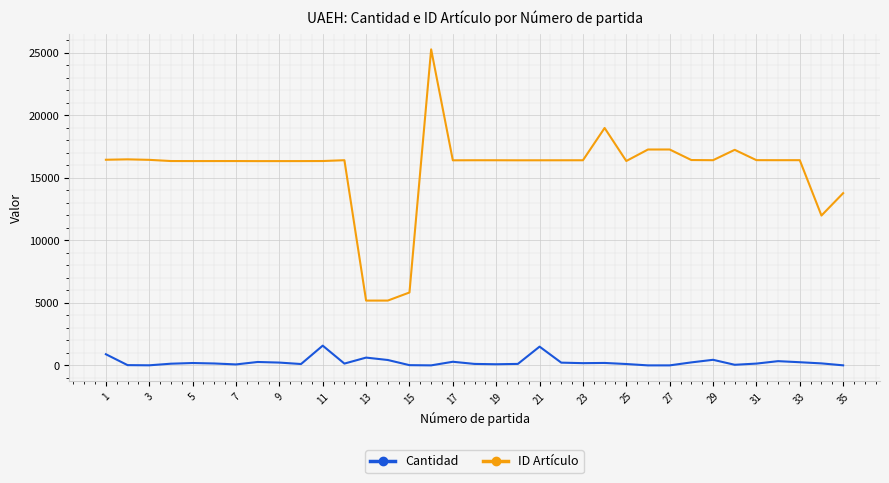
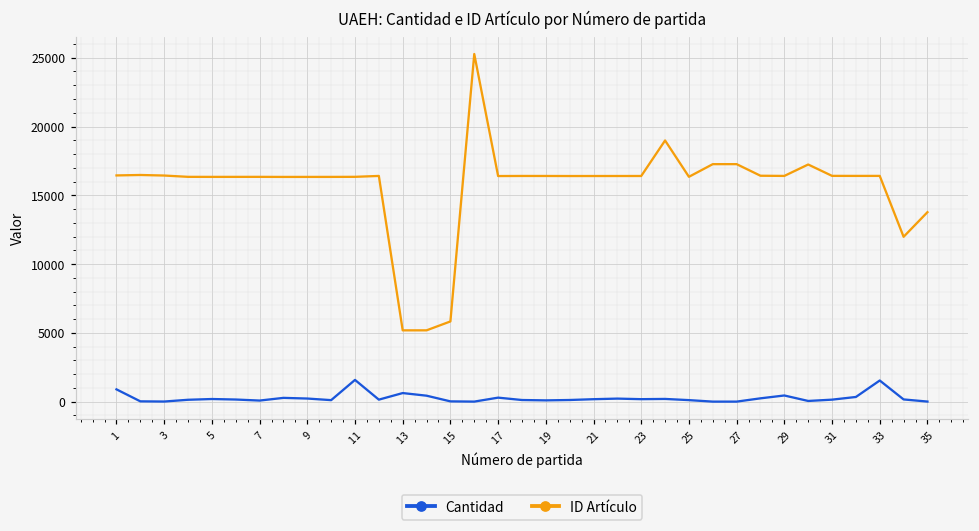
Cantidad, 21: 1500 -> 200
Cantidad, 33: 300 -> 1500
